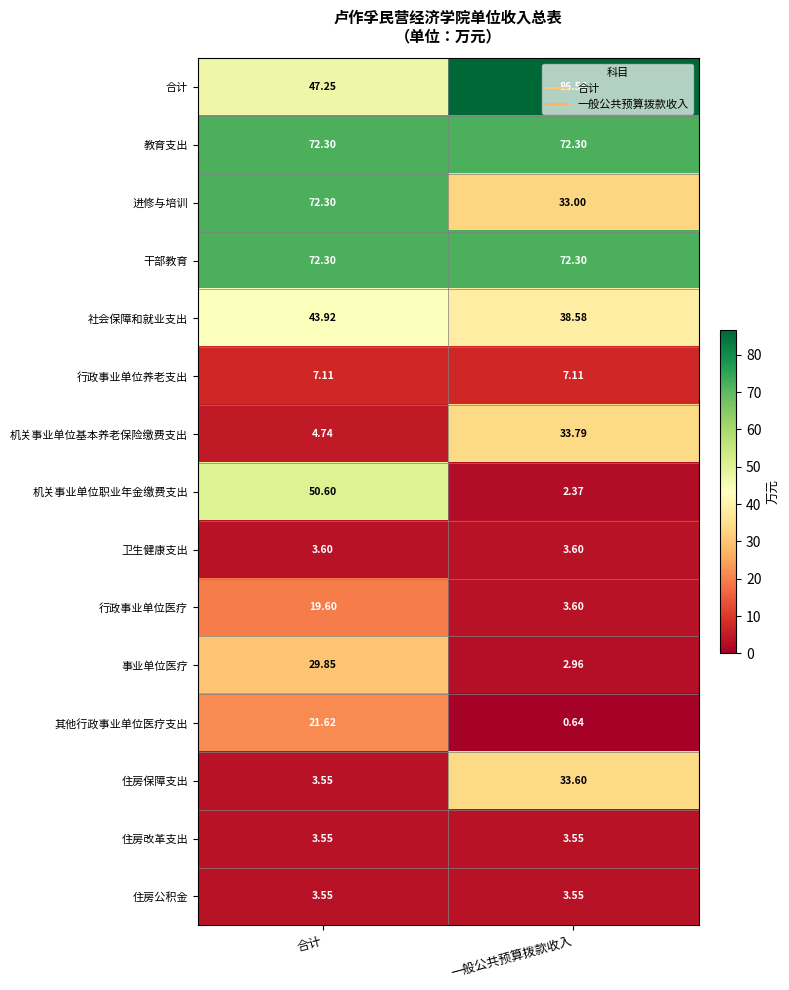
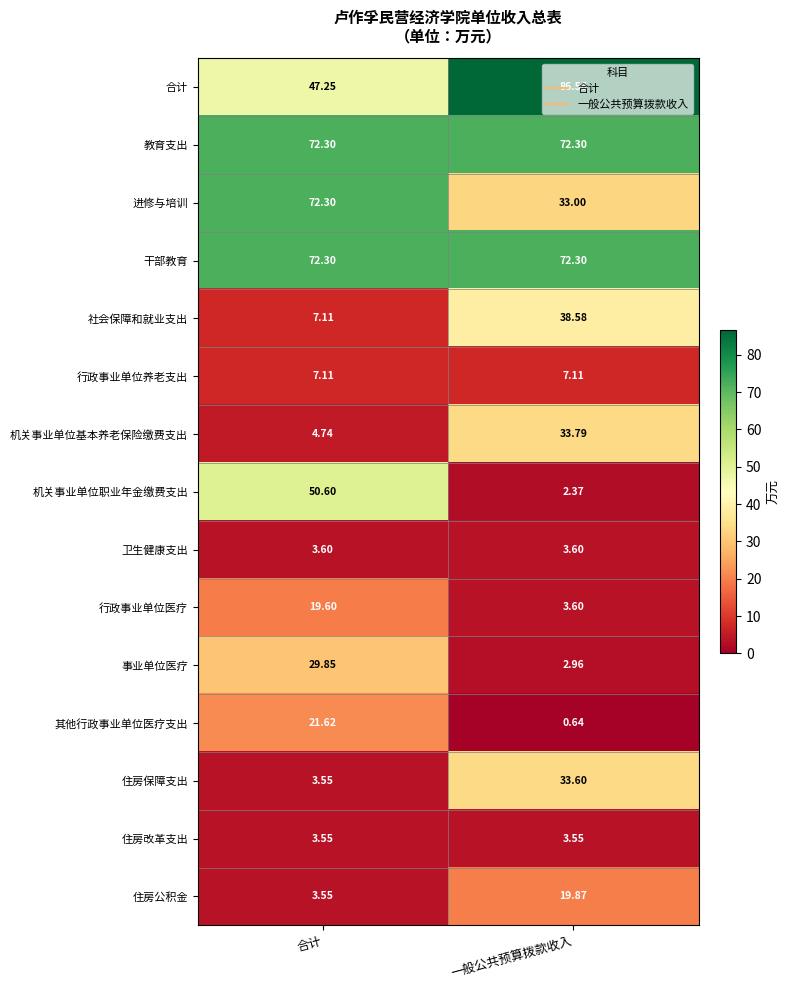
社会保障和就业支出, 合计: 43.92 -> 7.11
住房公积金, 一般公共预算拨款收入: 3.55 -> 19.87
